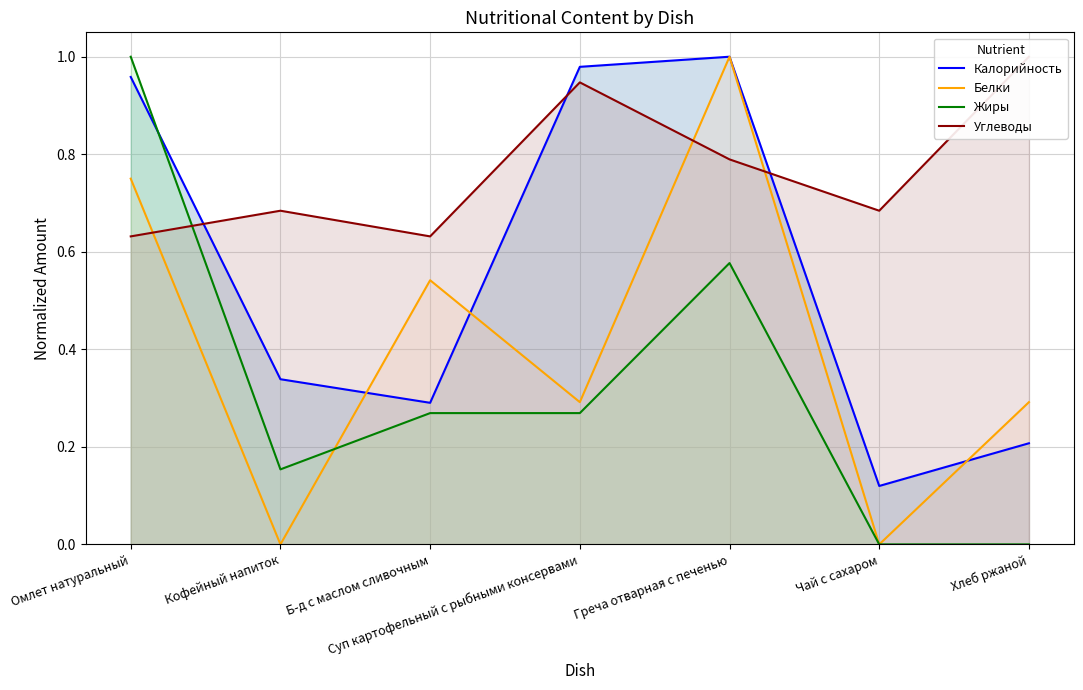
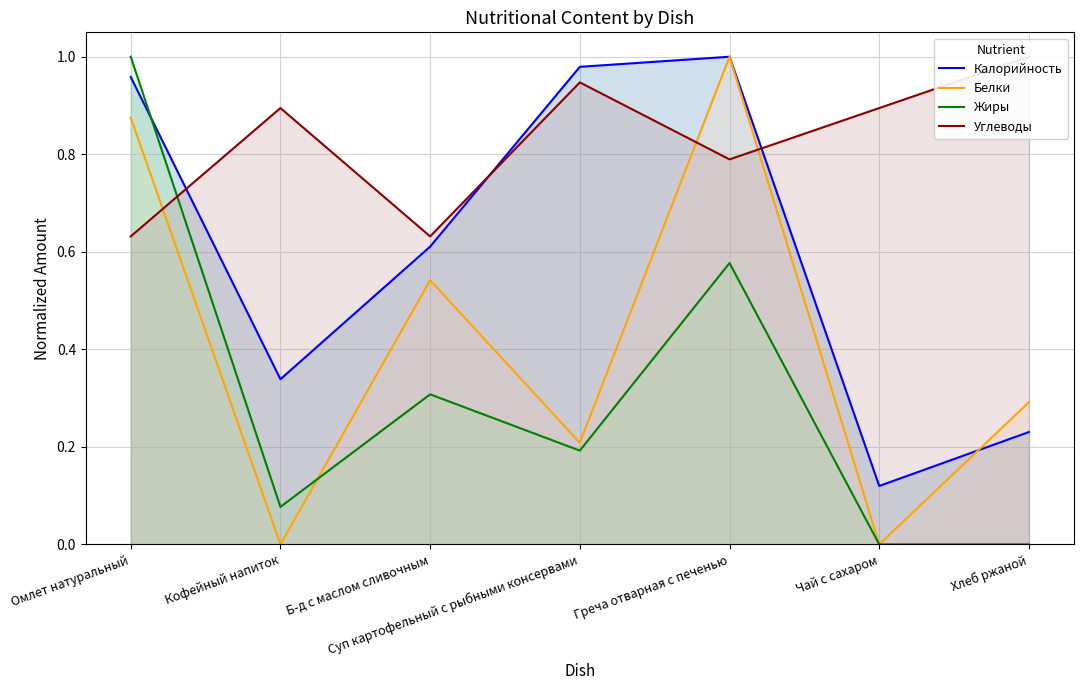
Белки, Омлет натуральный: 0.75 -> 0.88
Жиры, Кофейный напиток: 0.15 -> 0.08
Углеводы, Кофейный напиток: 0.68 -> 0.89
Калорийность, Б-д с маслом сливочным: 0.29 -> 0.61
Жиры, Б-д с маслом сливочным: 0.27 -> 0.31
Белки, Суп картофельный с рыбными консервами: 0.29 -> 0.21
Жиры, Суп картофельный с рыбными консервами: 0.27 -> 0.19
Углеводы, Чай с сахаром: 0.68 -> 0.89
Калорийность, Хлеб ржаной: 0.21 -> 0.23
